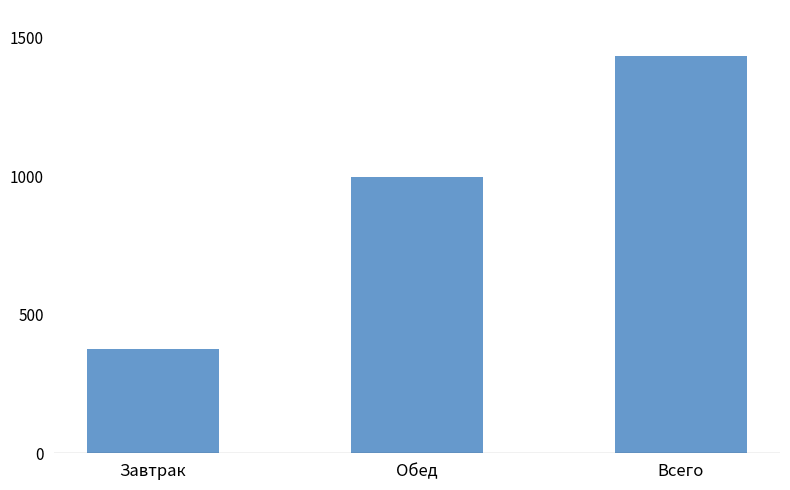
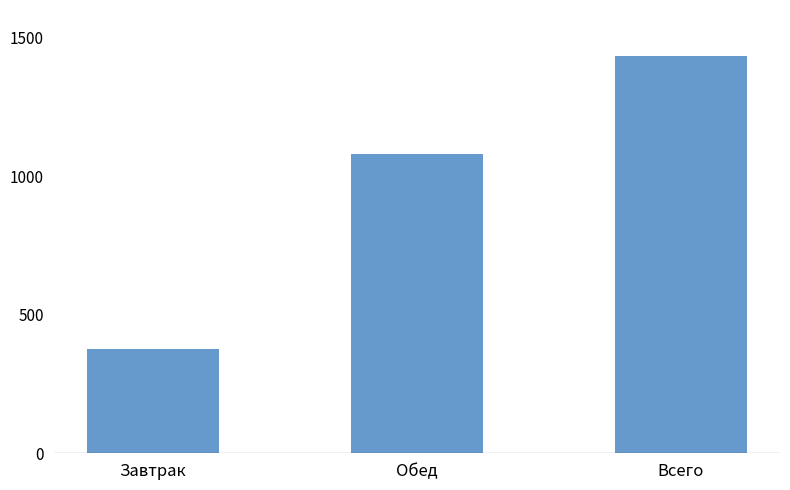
Обед: 1000 -> 1080
